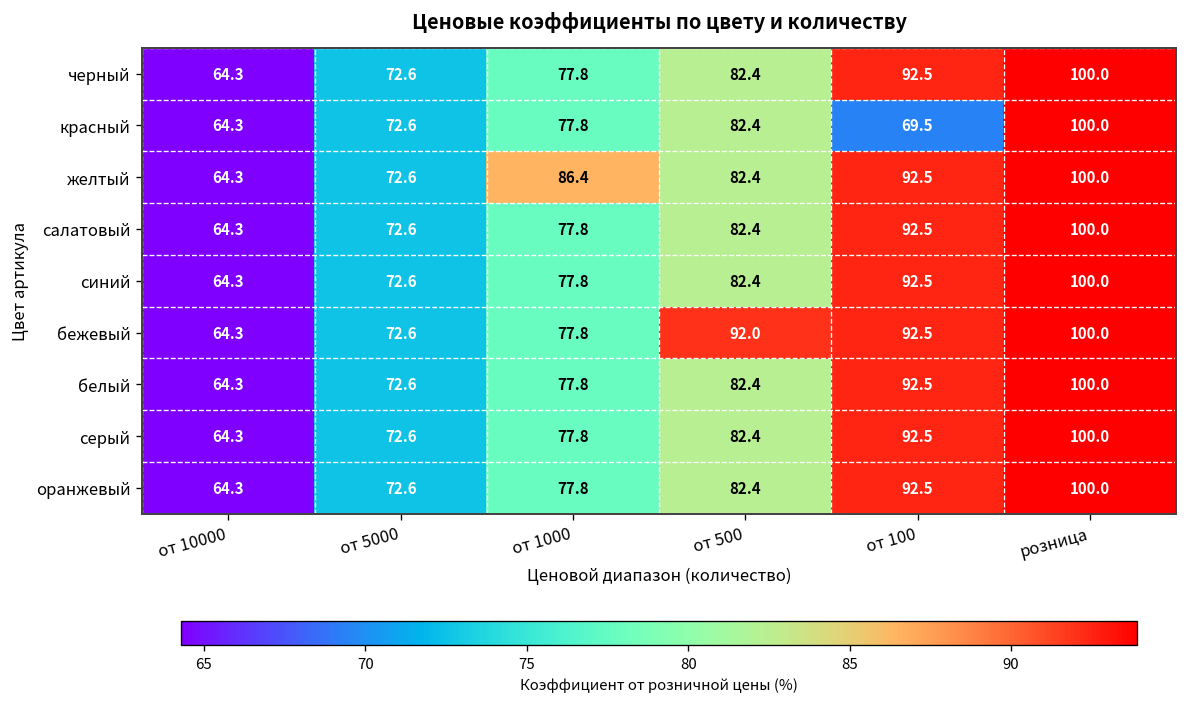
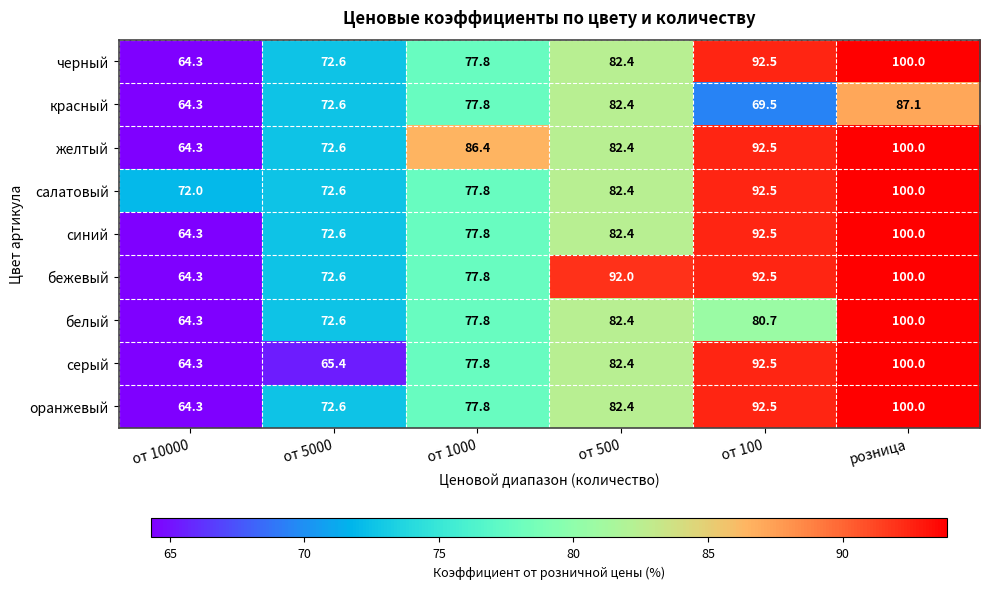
красный, розница: 100.0 -> 87.1
салатовый, от 10000: 64.3 -> 72.0
белый, от 100: 92.5 -> 80.7
серый, от 5000: 72.6 -> 65.4
